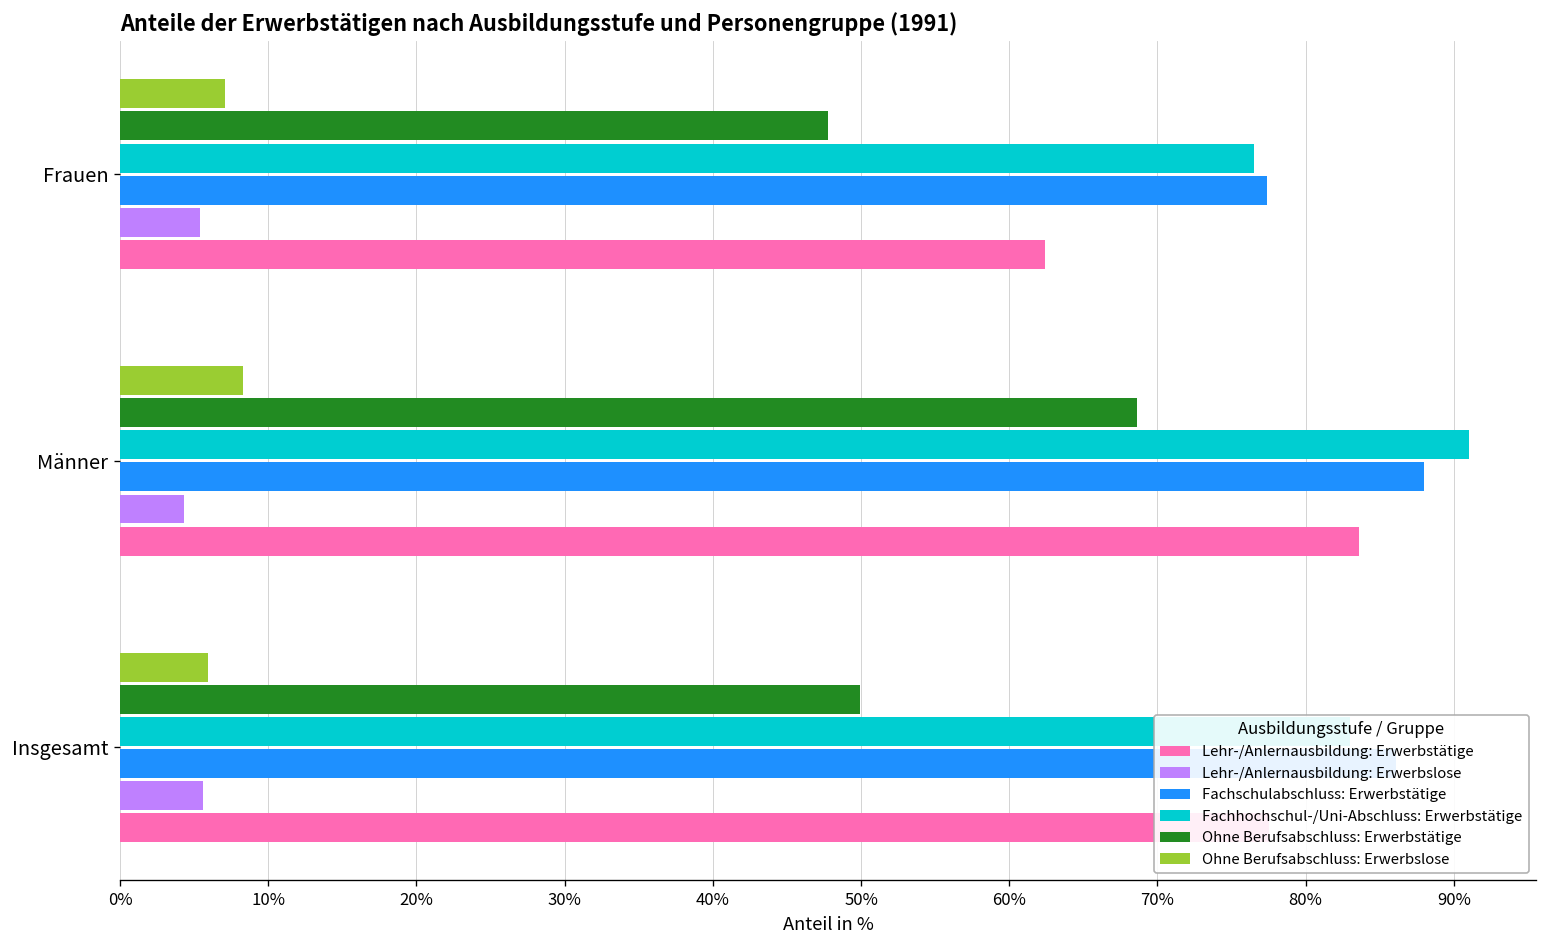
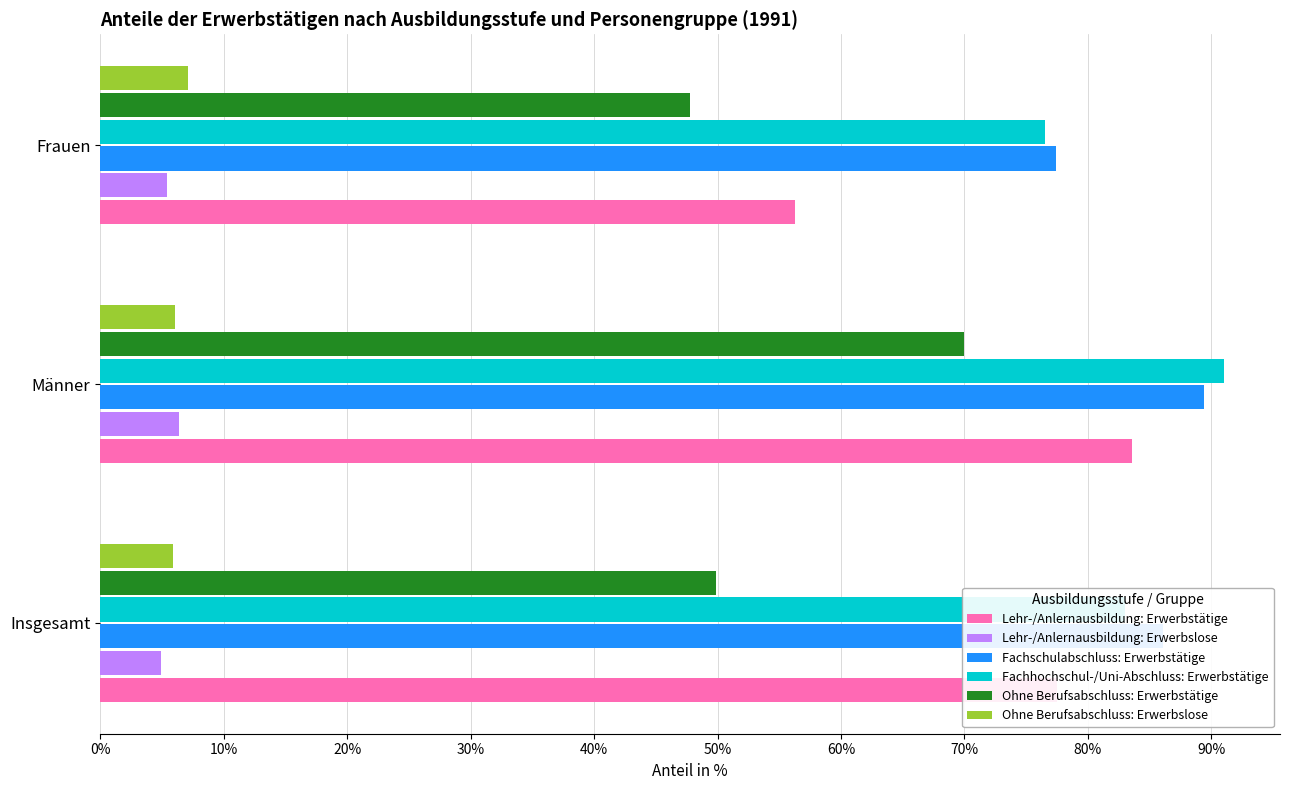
Lehr-/Anlernausbildung: Erwerbstätige, Frauen: 62.4% -> 56.3%
Ohne Berufsabschluss: Erwerbslose, Männer: 8.3% -> 6.1%
Ohne Berufsabschluss: Erwerbstätige, Männer: 68.6% -> 70.0%
Fachschulabschluss: Erwerbstätige, Männer: 88.0% -> 89.4%
Lehr-/Anlernausbildung: Erwerbslose, Männer: 4.3% -> 6.4%
Lehr-/Anlernausbildung: Erwerbslose, Insgesamt: 5.6% -> 4.9%
